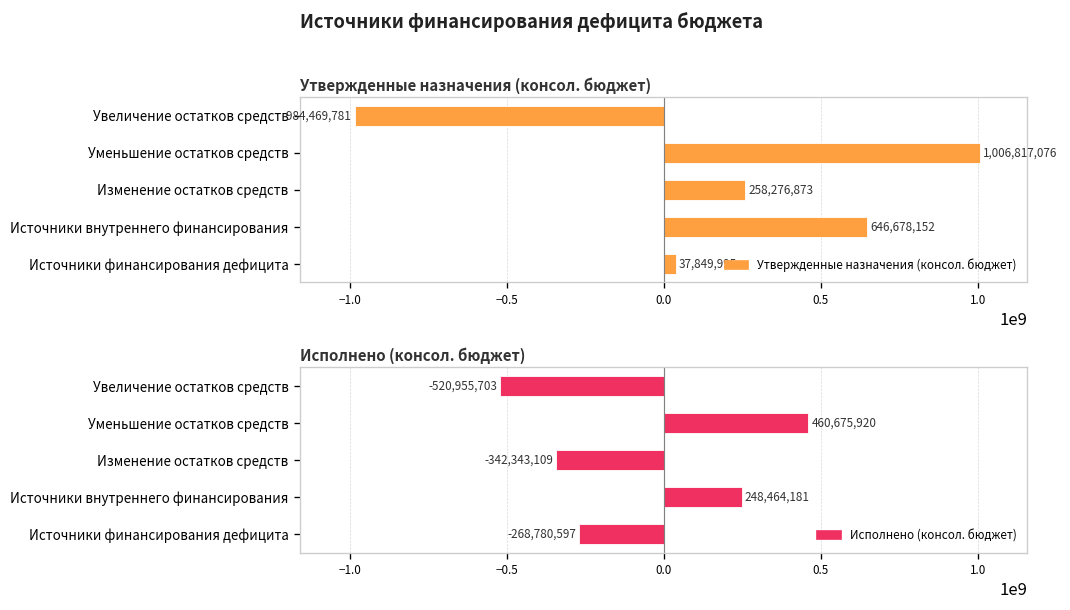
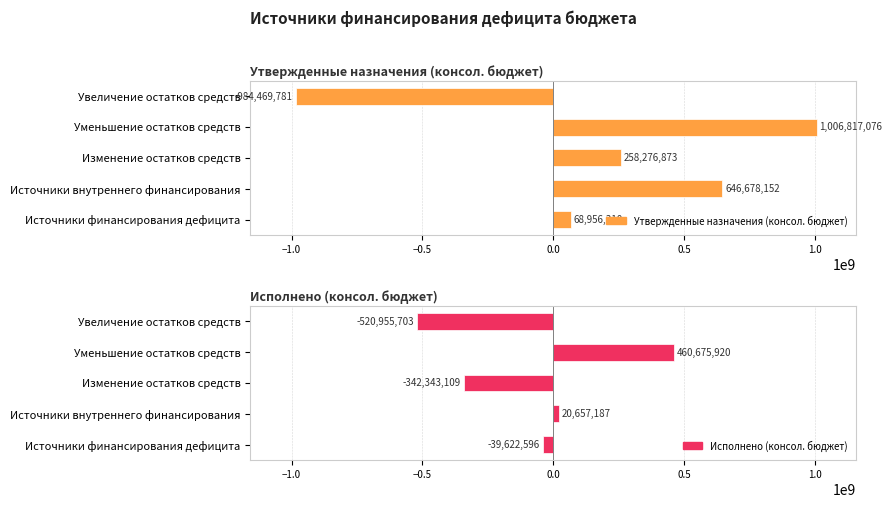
Утвержденные назначения (консол. бюджет), Источники финансирования дефицита: 37,849,995 -> 68,956,310
Исполнено (консол. бюджет), Источники внутреннего финансирования: 248,464,181 -> 20,657,187
Исполнено (консол. бюджет), Источники финансирования дефицита: -268,780,597 -> -39,622,596
